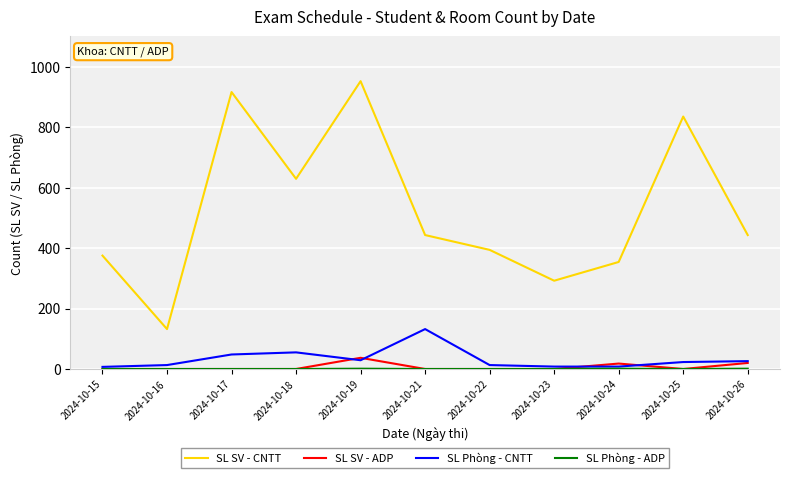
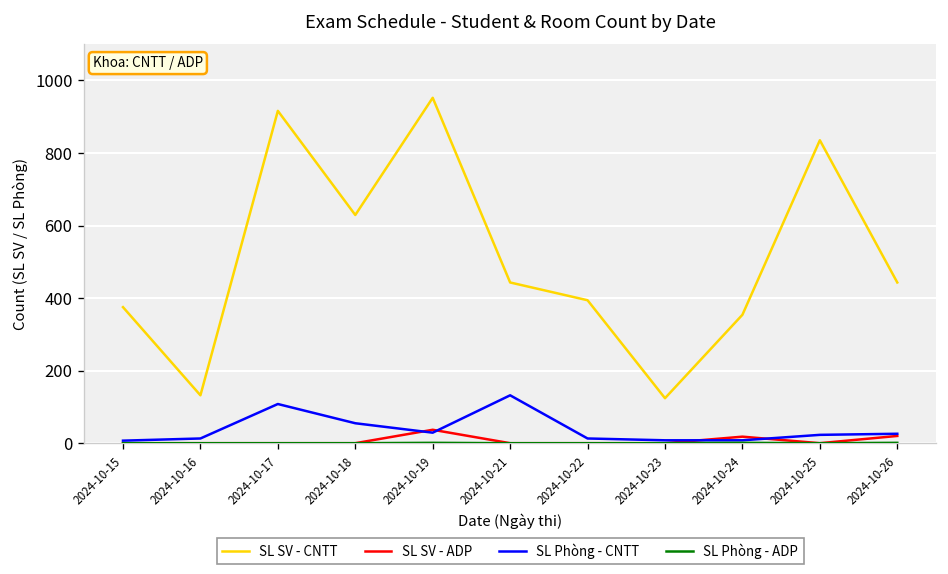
SL Phòng - CNTT, 2024-10-17: 50 -> 110
SL SV - CNTT, 2024-10-23: 290 -> 120
